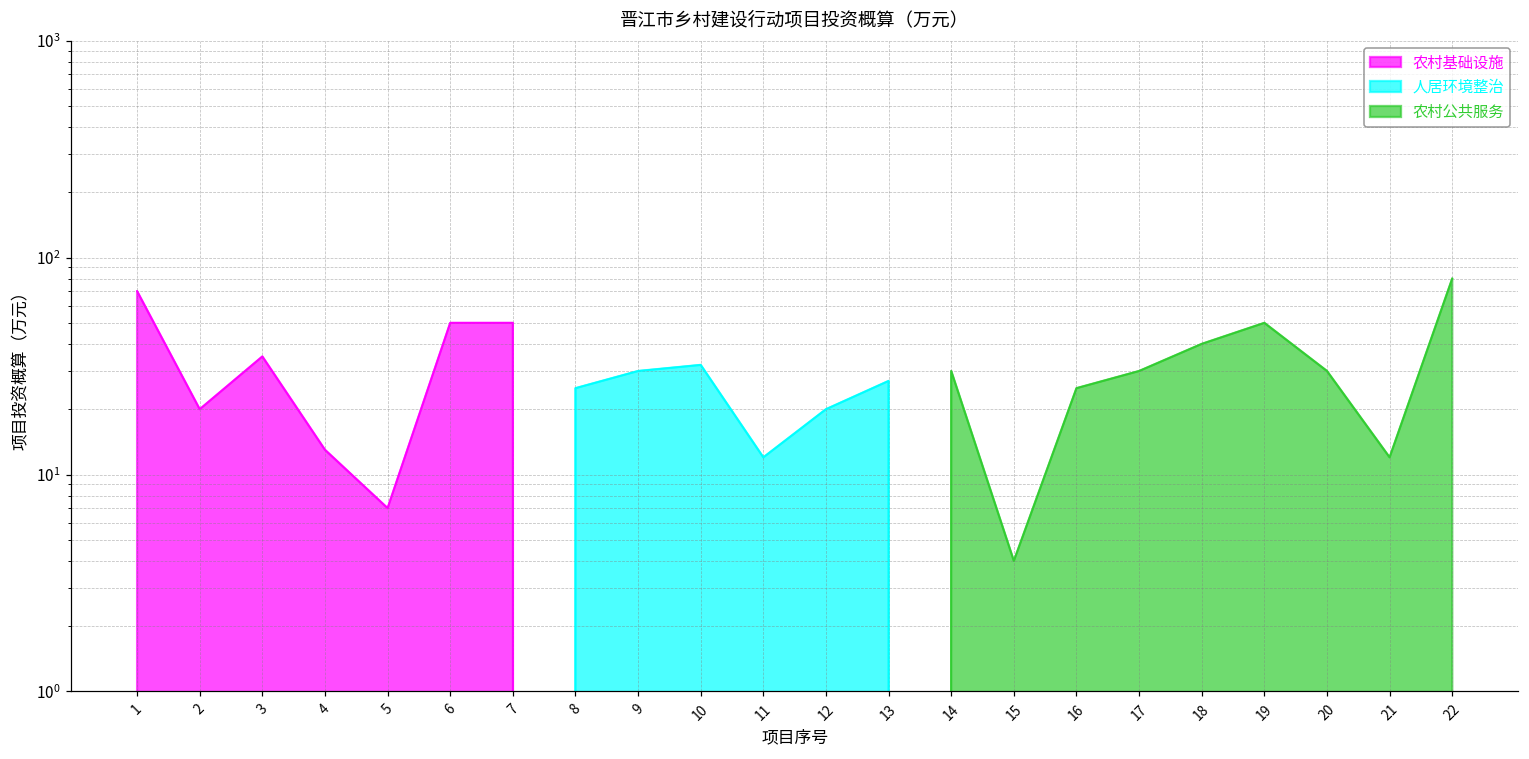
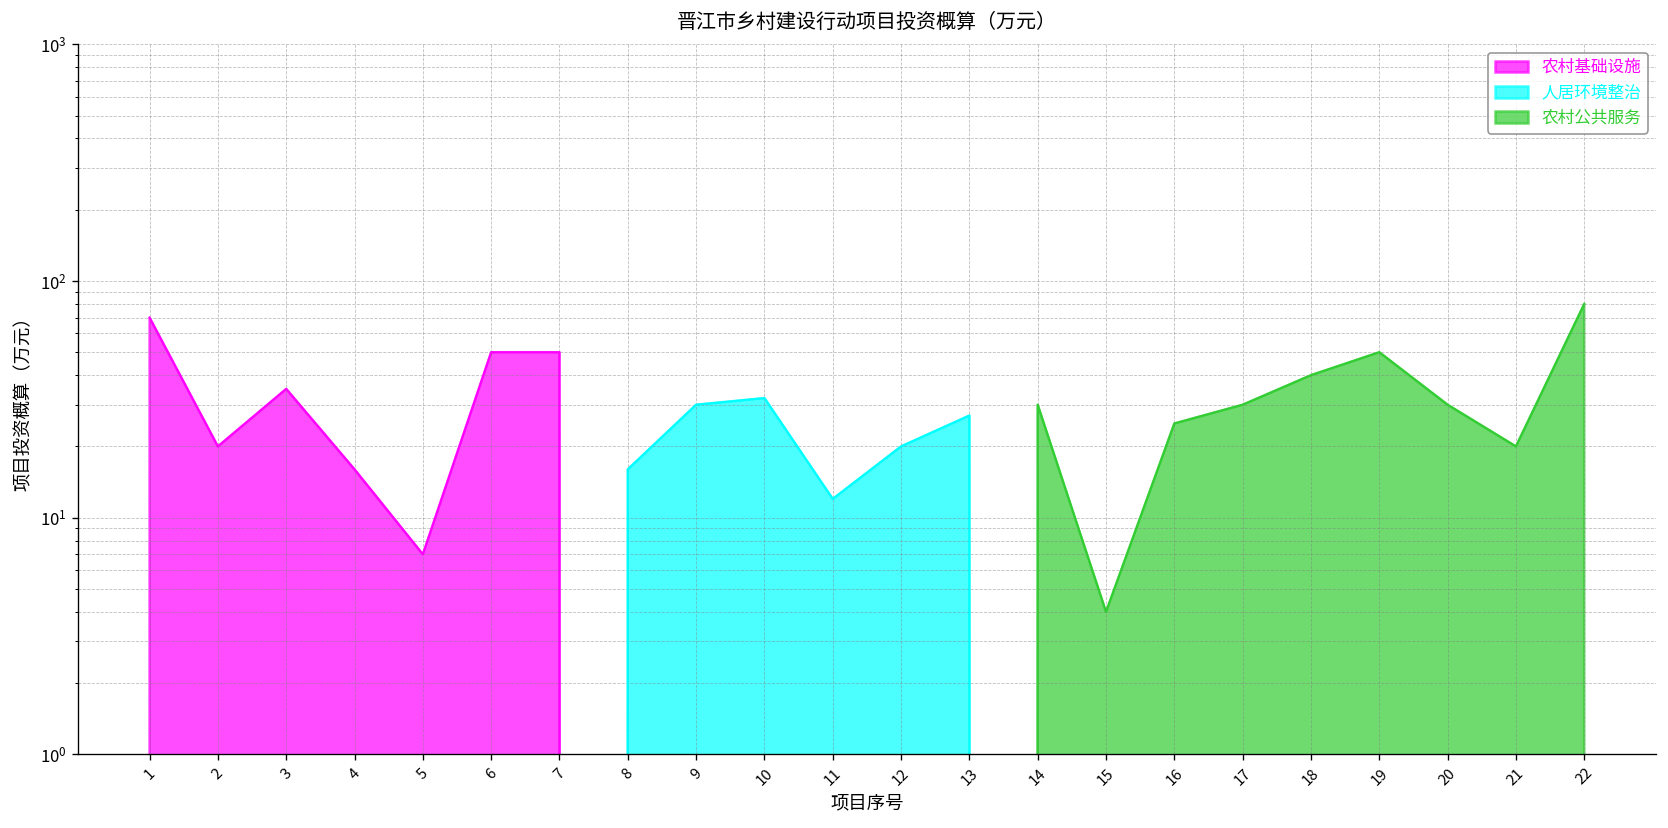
农村基础设施, 4: 13 -> 16
人居环境整治, 8: 25 -> 16
农村公共服务, 21: 12 -> 20
